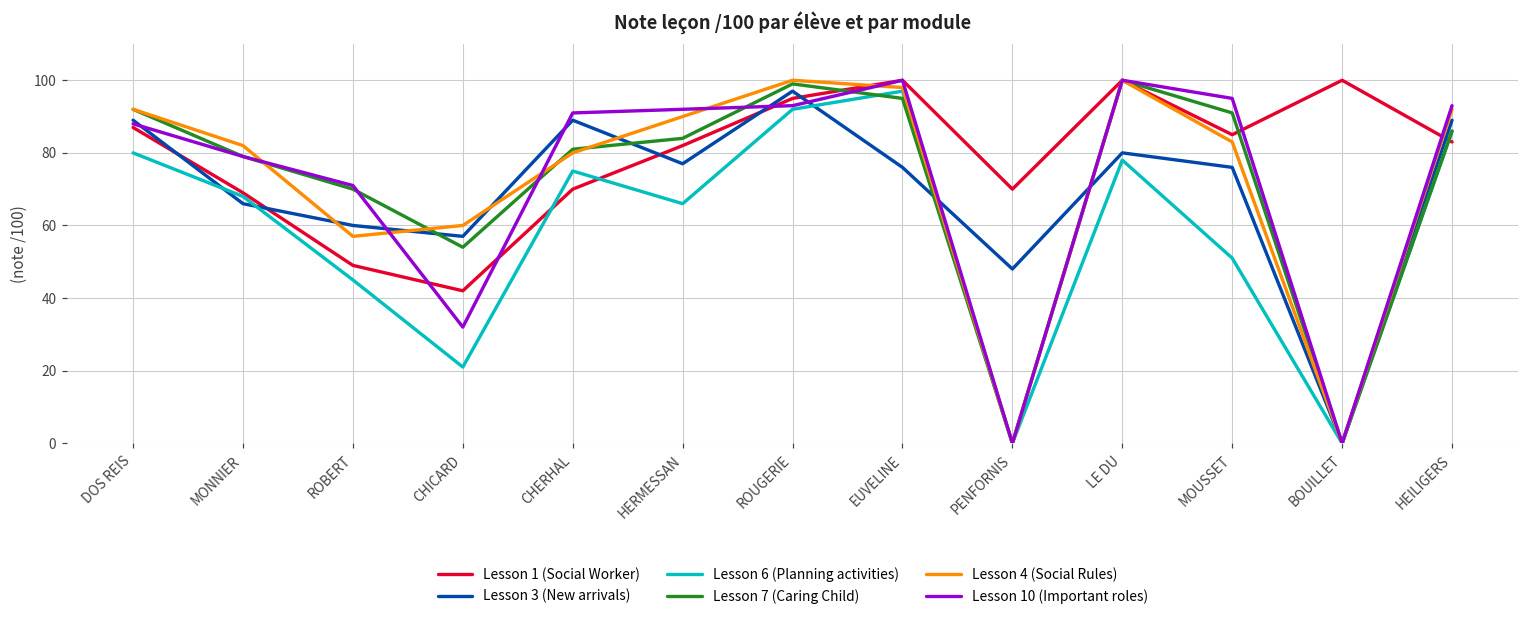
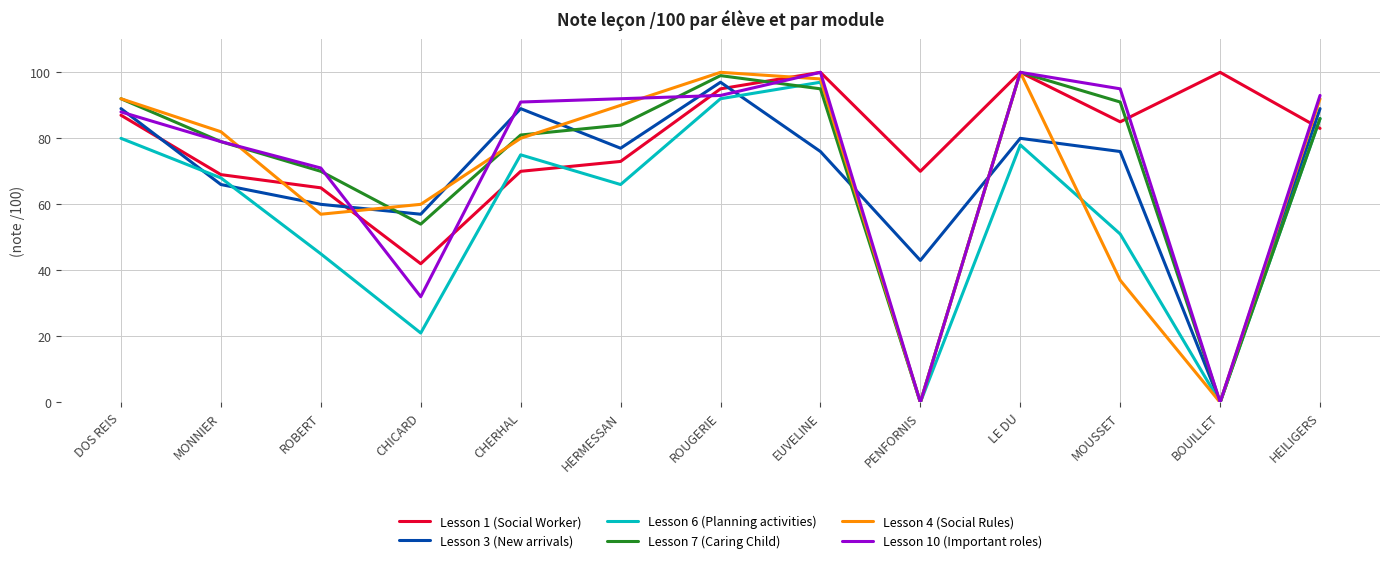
Lesson 1 (Social Worker), ROBERT: 49 -> 65
Lesson 1 (Social Worker), HERMESSAN: 82 -> 73
Lesson 3 (New arrivals), PENFORNIS: 48 -> 43
Lesson 4 (Social Rules), MOUSSET: 83 -> 37
